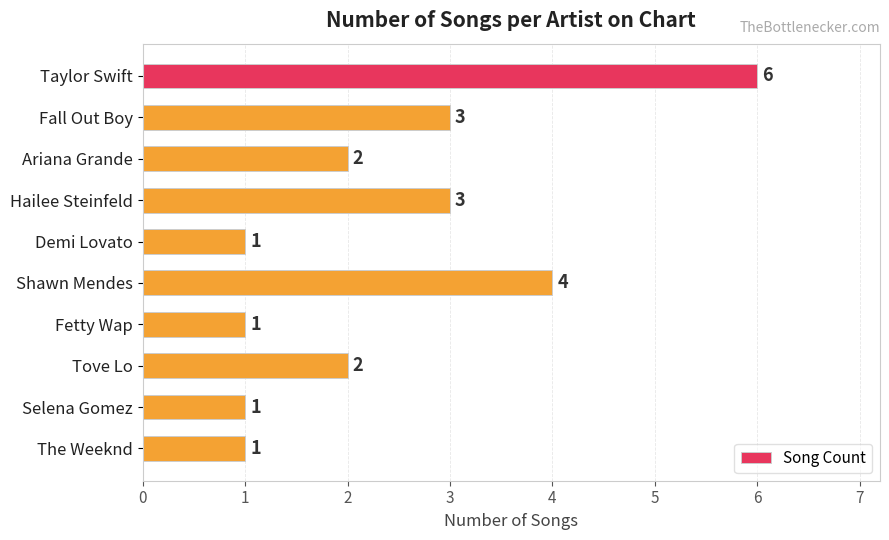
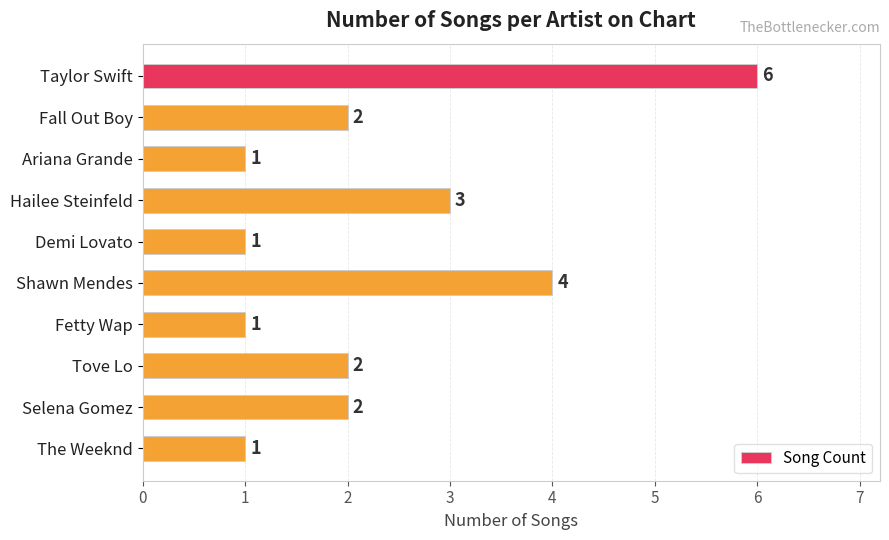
Fall Out Boy: 3 -> 2
Ariana Grande: 2 -> 1
Selena Gomez: 1 -> 2
